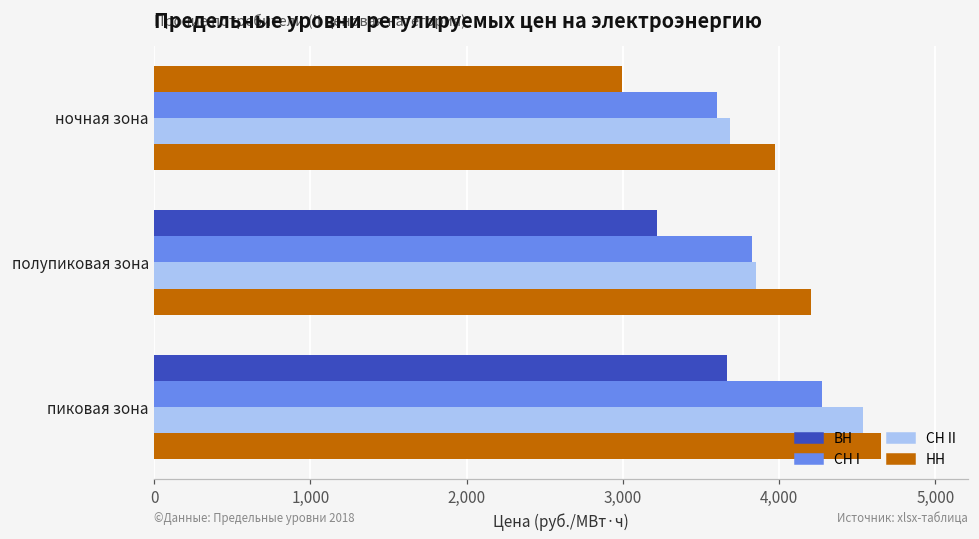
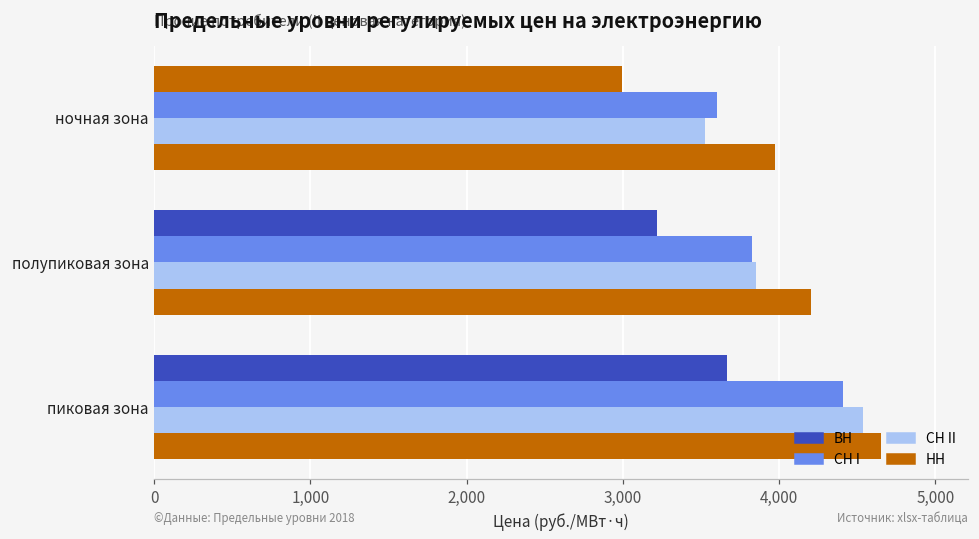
СН II, ночная зона: 3,690 -> 3,520
СН I, пиковая зона: 4,280 -> 4,410
